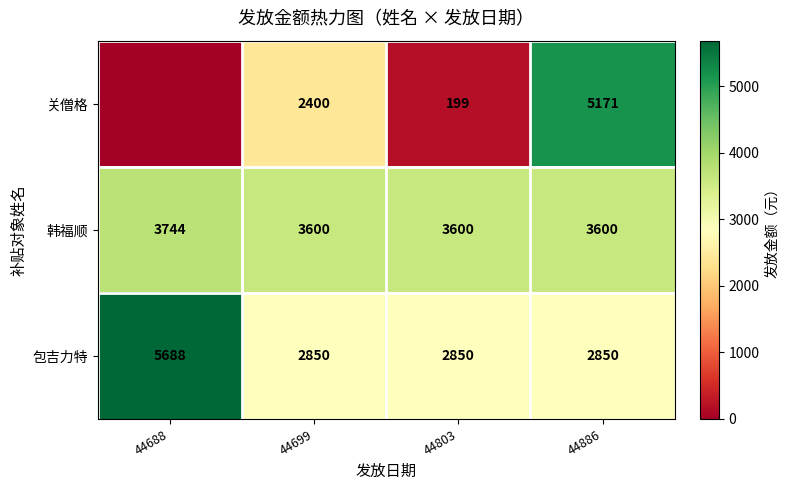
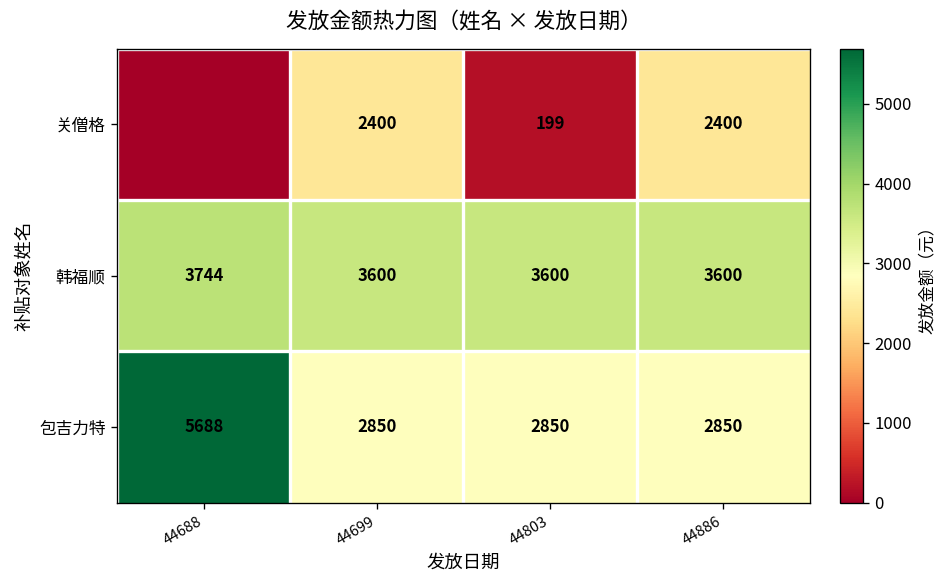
关僧格, 44886: 5171 -> 2400
